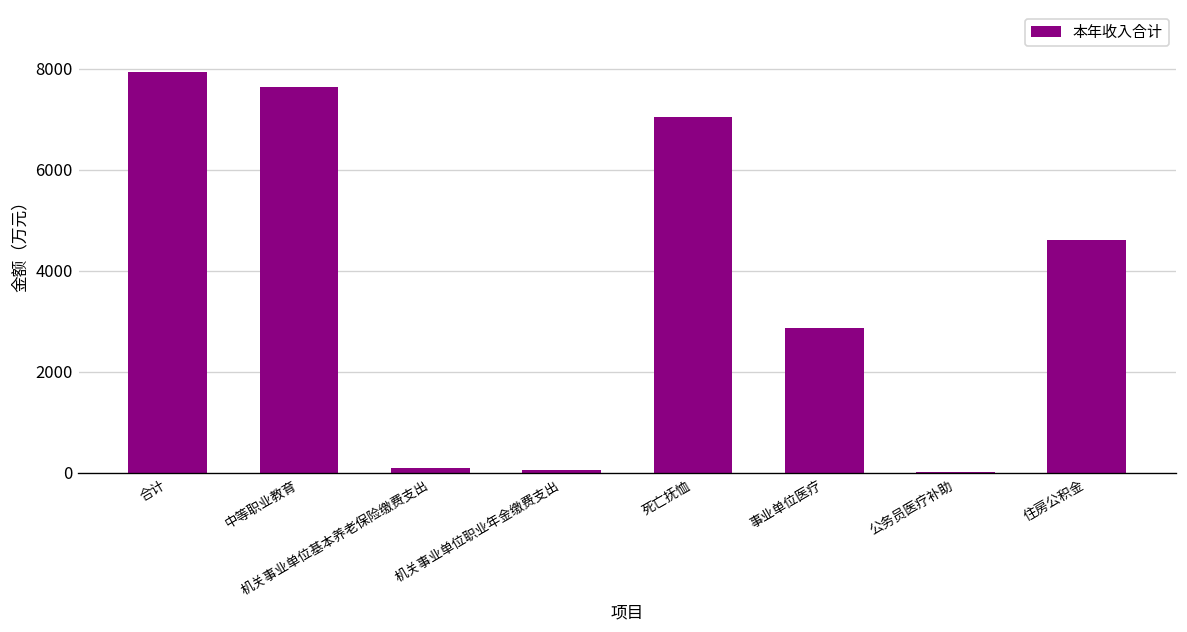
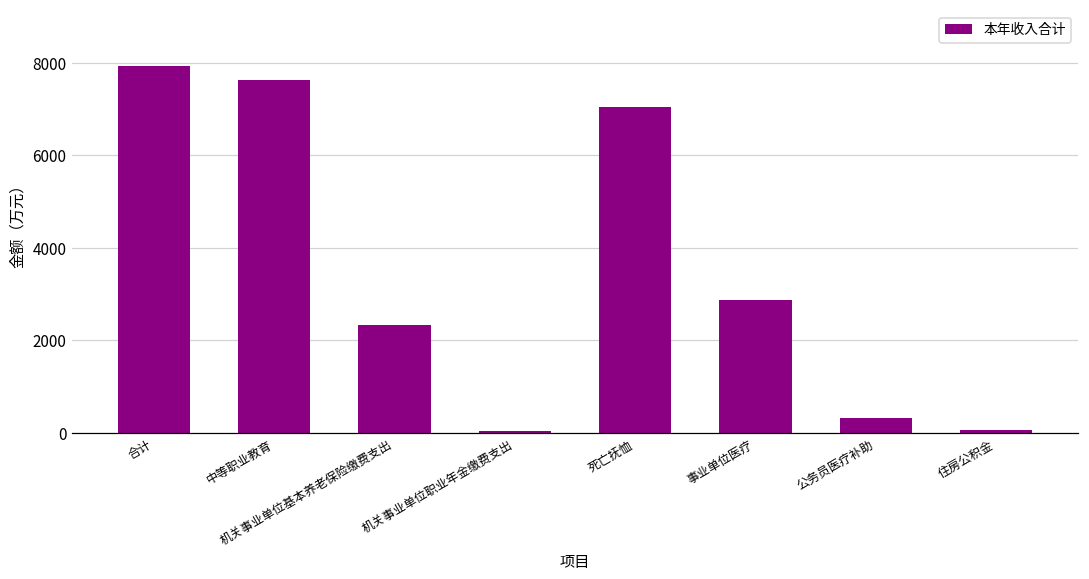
机关事业单位基本养老保险缴费支出: 100 -> 2300
公务员医疗补助: 0 -> 300
住房公积金: 4600 -> 100
